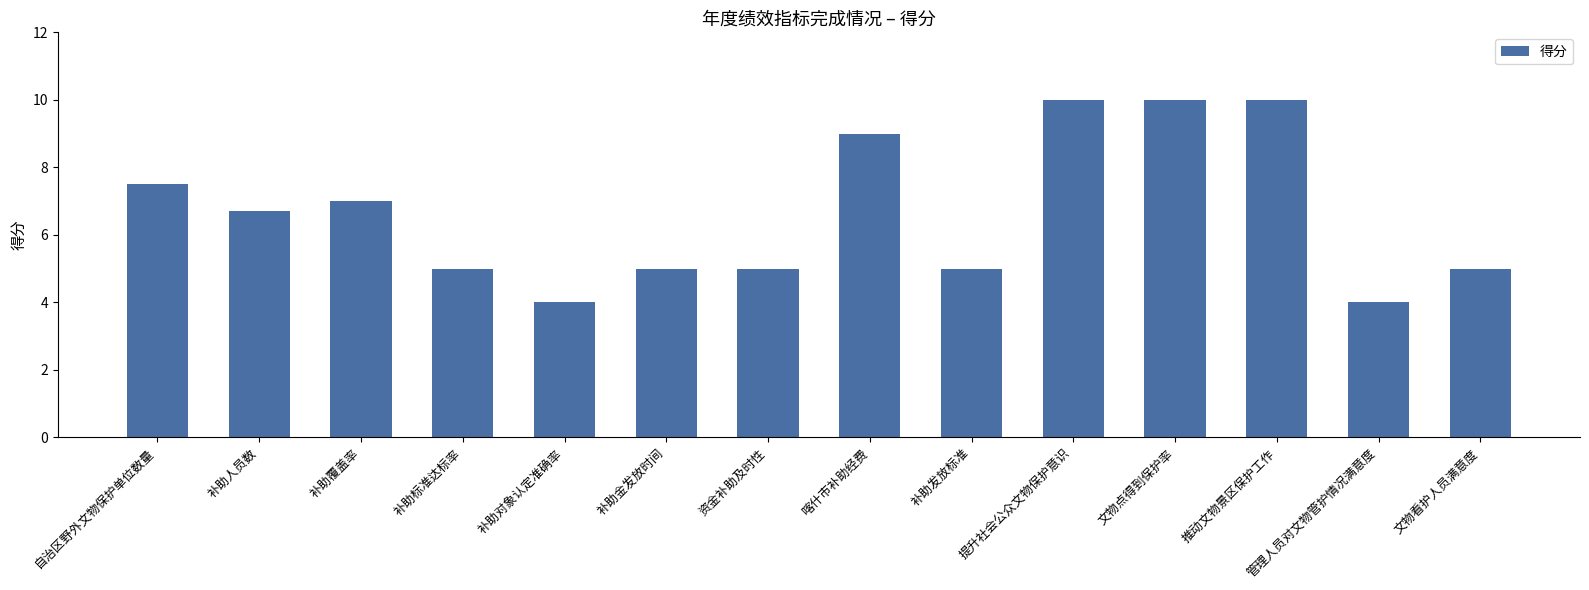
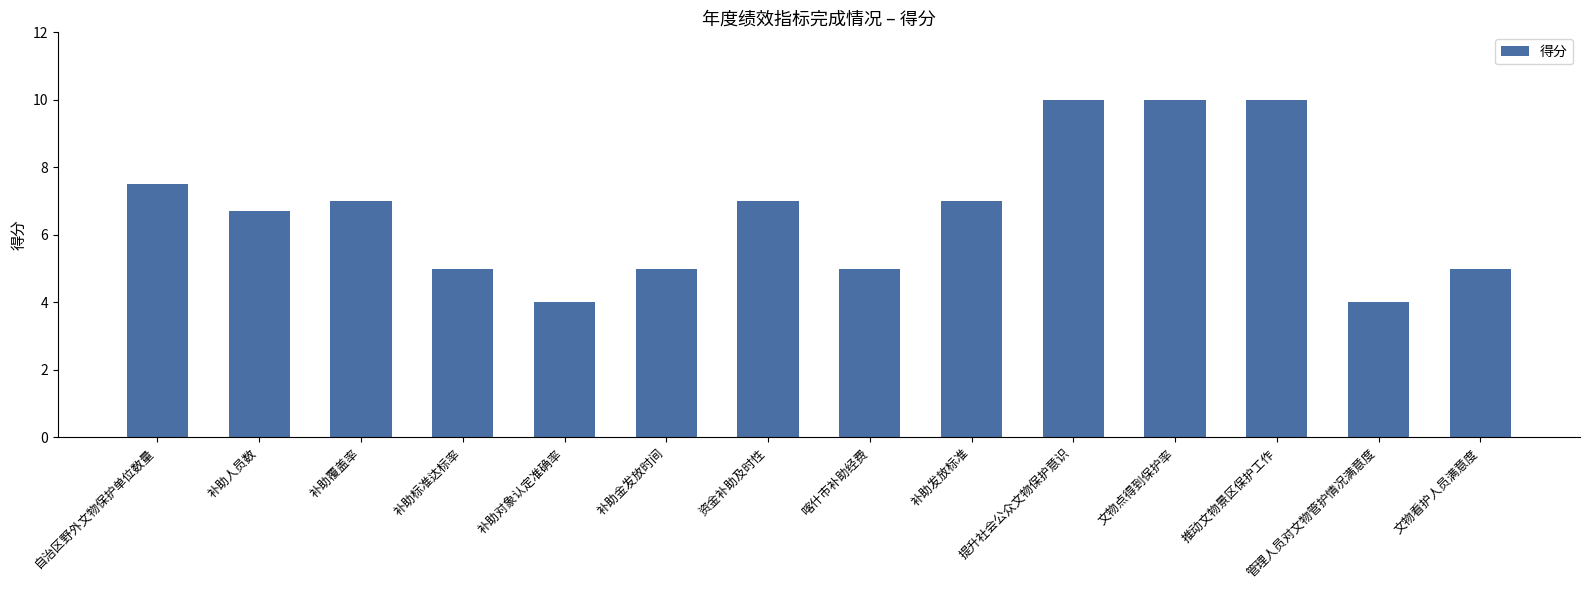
资金补助及时性: 5 -> 7
喀什市补助经费: 9 -> 5
补助发放标准: 5 -> 7
